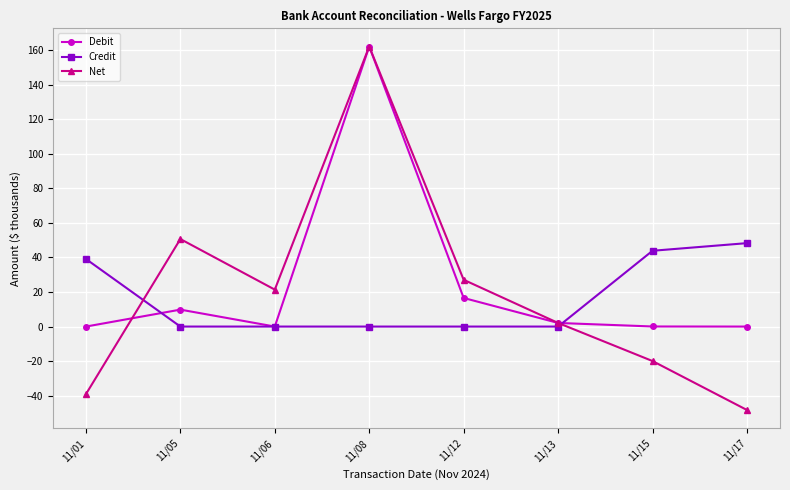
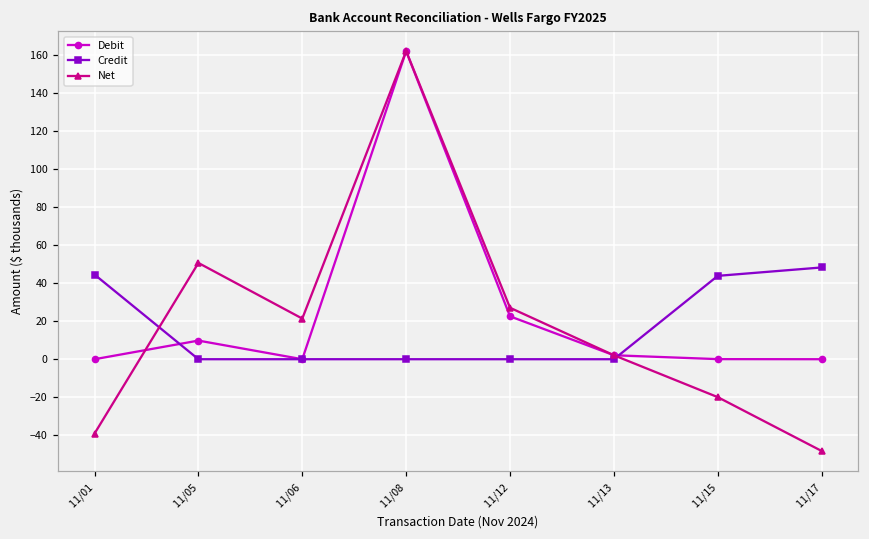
Credit, 11/01: 39 -> 45
Debit, 11/12: 17 -> 23
